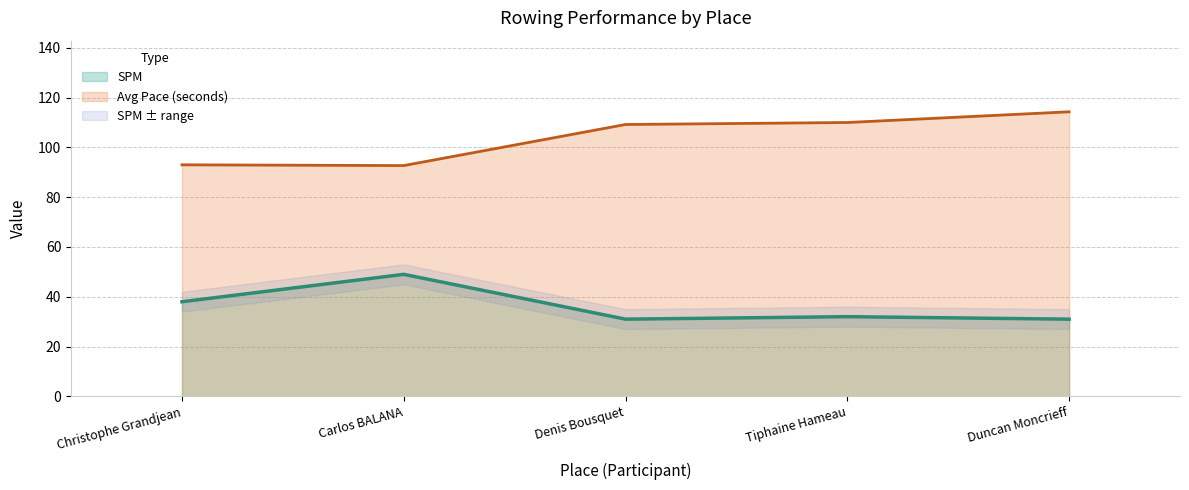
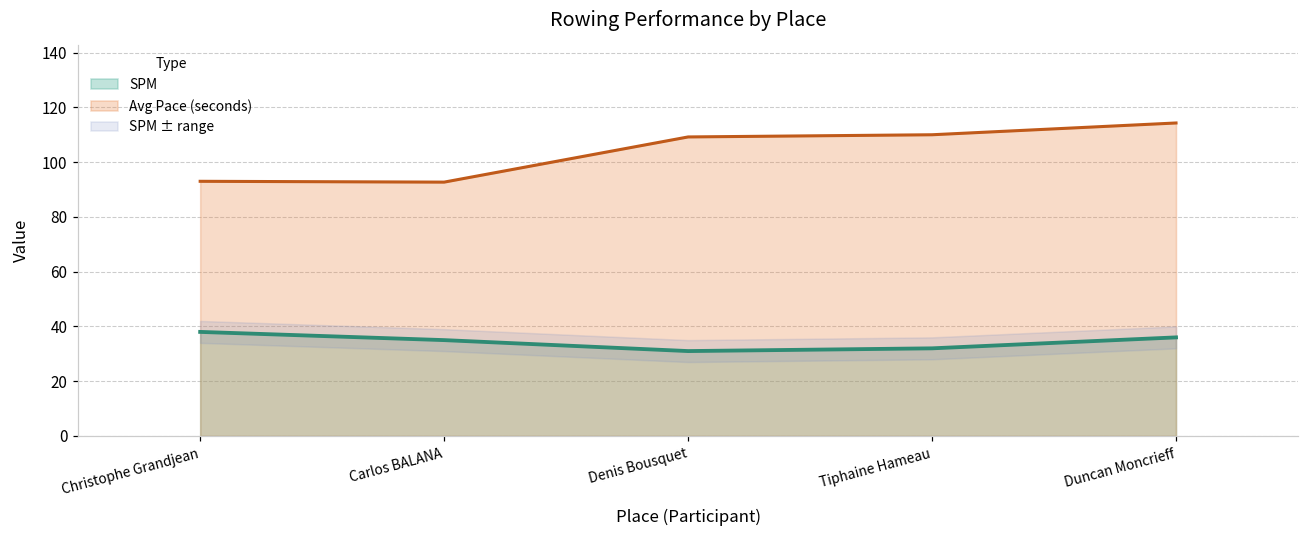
SPM, Carlos BALANA: 49 -> 35
SPM, Duncan Moncrieff: 31 -> 36
